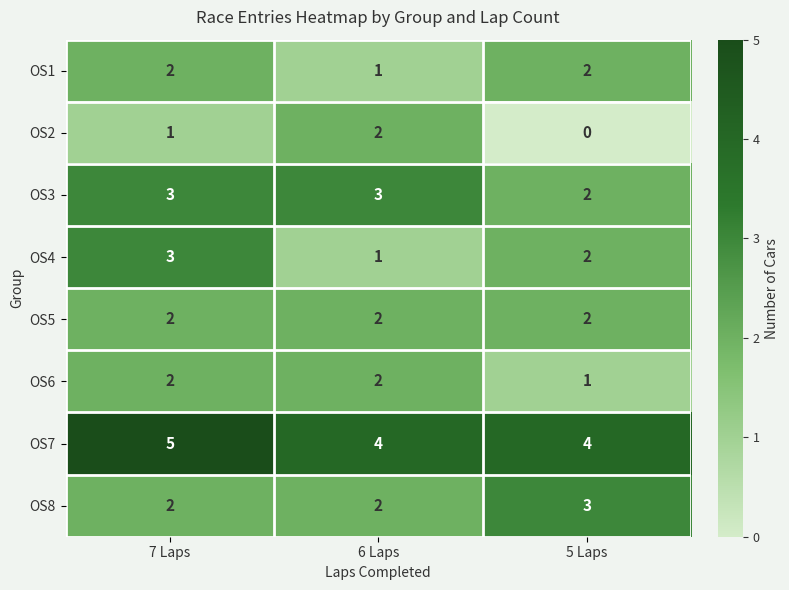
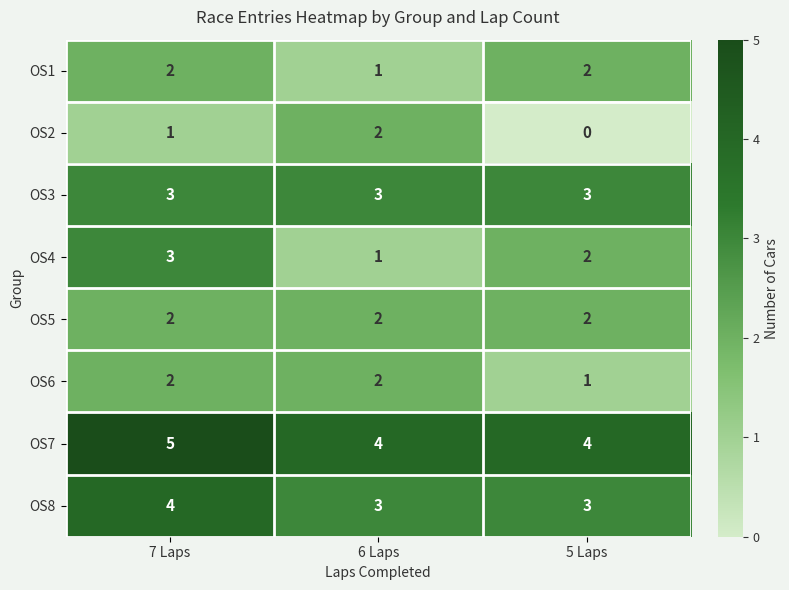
OS3, 5 Laps: 2 -> 3
OS8, 7 Laps: 2 -> 4
OS8, 6 Laps: 2 -> 3
